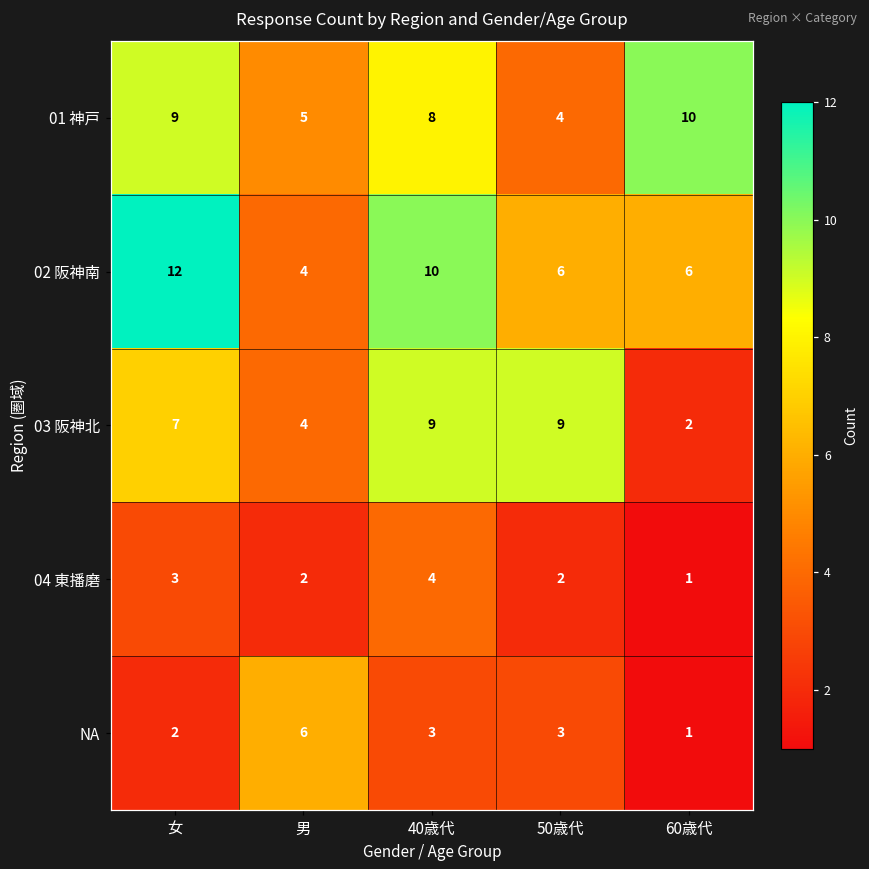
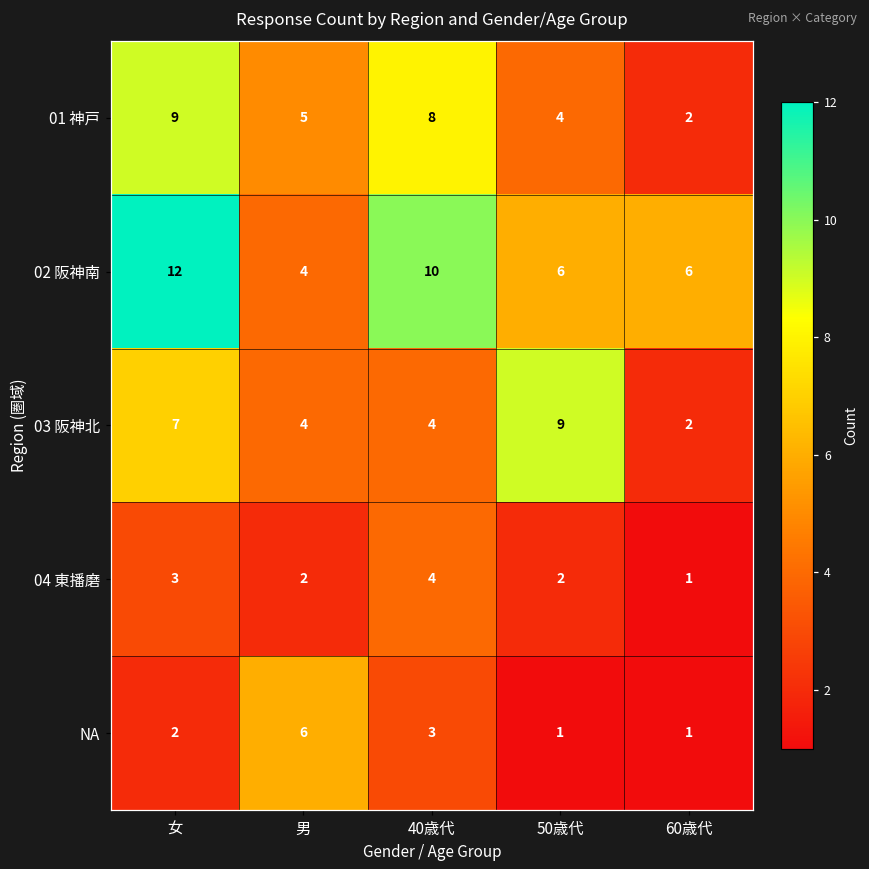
01 神戸, 60歳代: 10 -> 2
03 阪神北, 40歳代: 9 -> 4
NA, 50歳代: 3 -> 1
